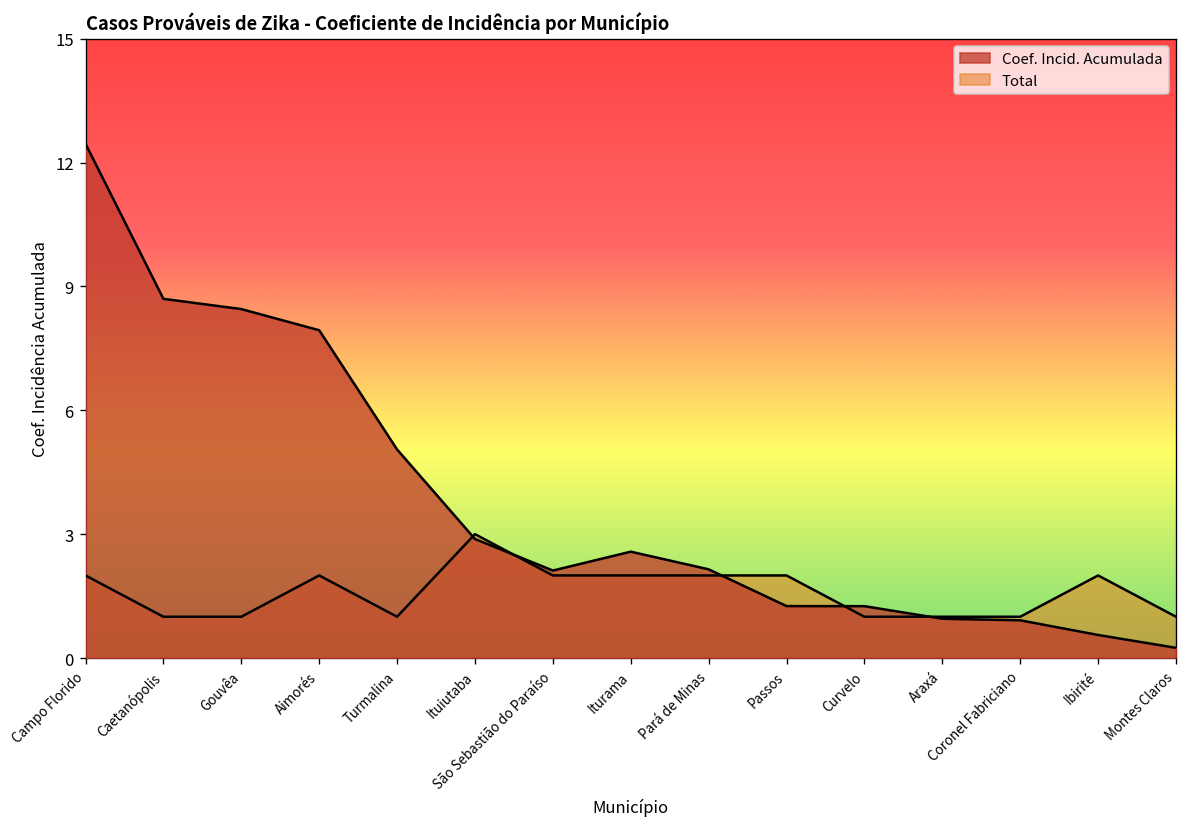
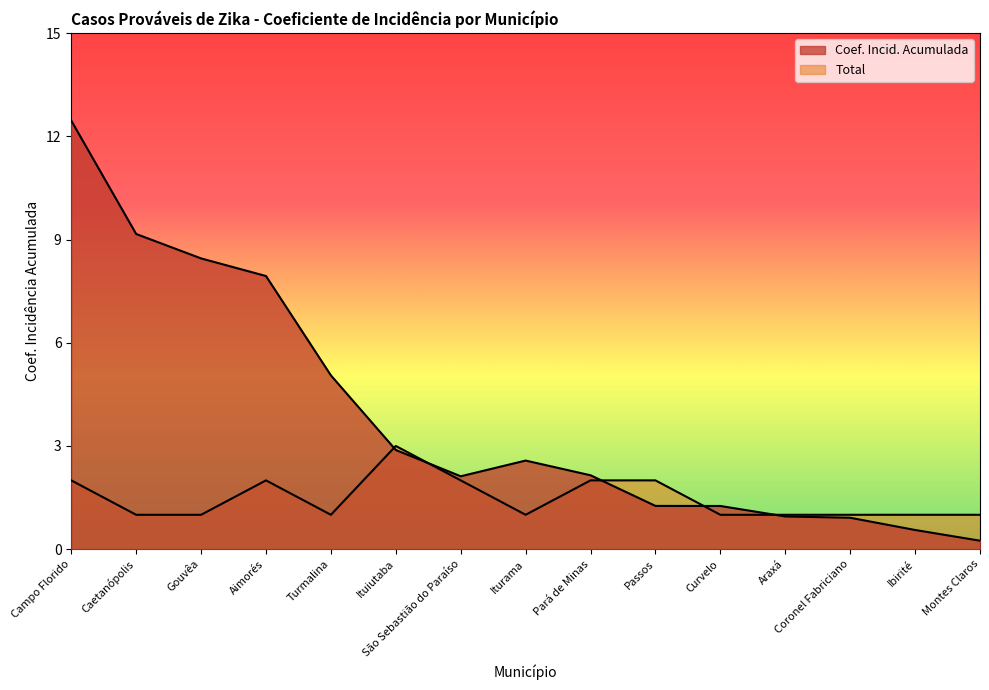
Coef. Incid. Acumulada, Caetanópolis: 8.7 -> 9.2
Total, Iturama: 2 -> 1
Total, Ibirité: 2 -> 1
